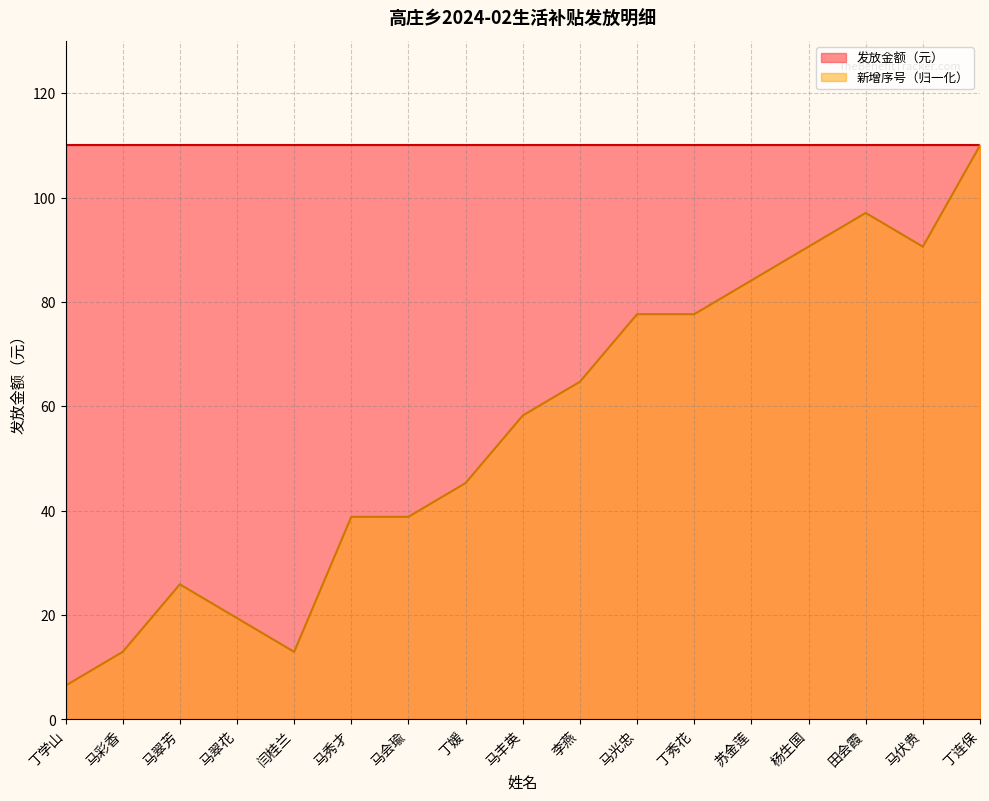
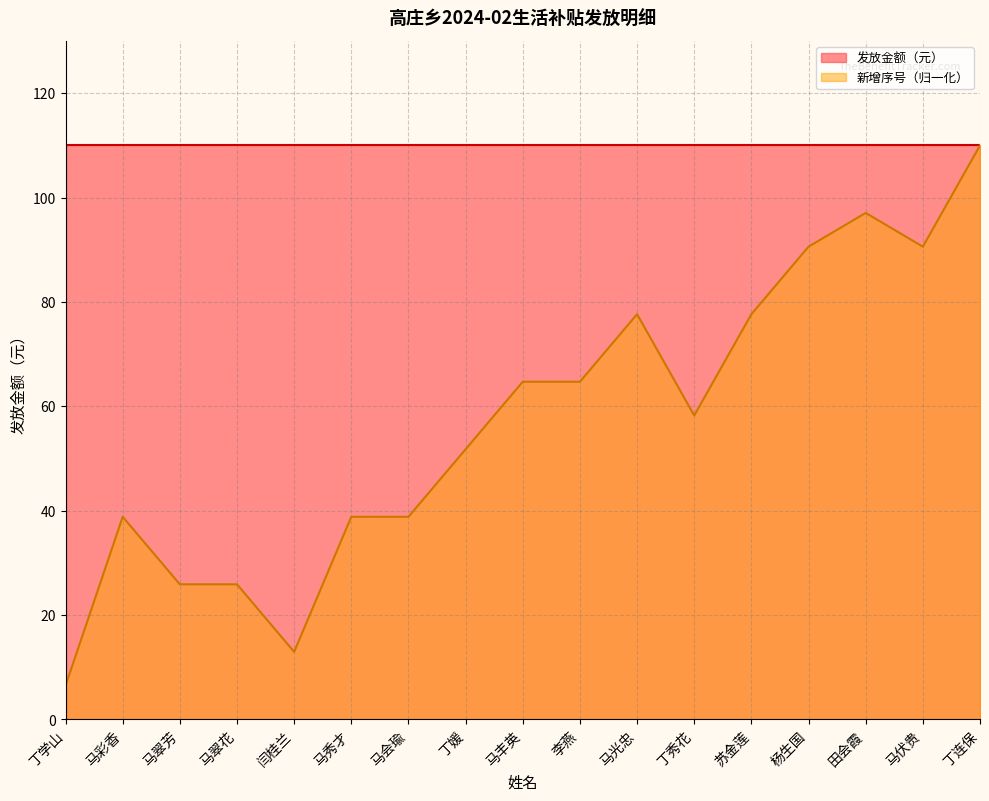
新增序号（归一化）, 马彩香: 13 -> 39
新增序号（归一化）, 马翠花: 19 -> 26
新增序号（归一化）, 丁媛: 45 -> 52
新增序号（归一化）, 马丰英: 58 -> 65
新增序号（归一化）, 丁秀花: 78 -> 58
新增序号（归一化）, 苏金莲: 84 -> 78
